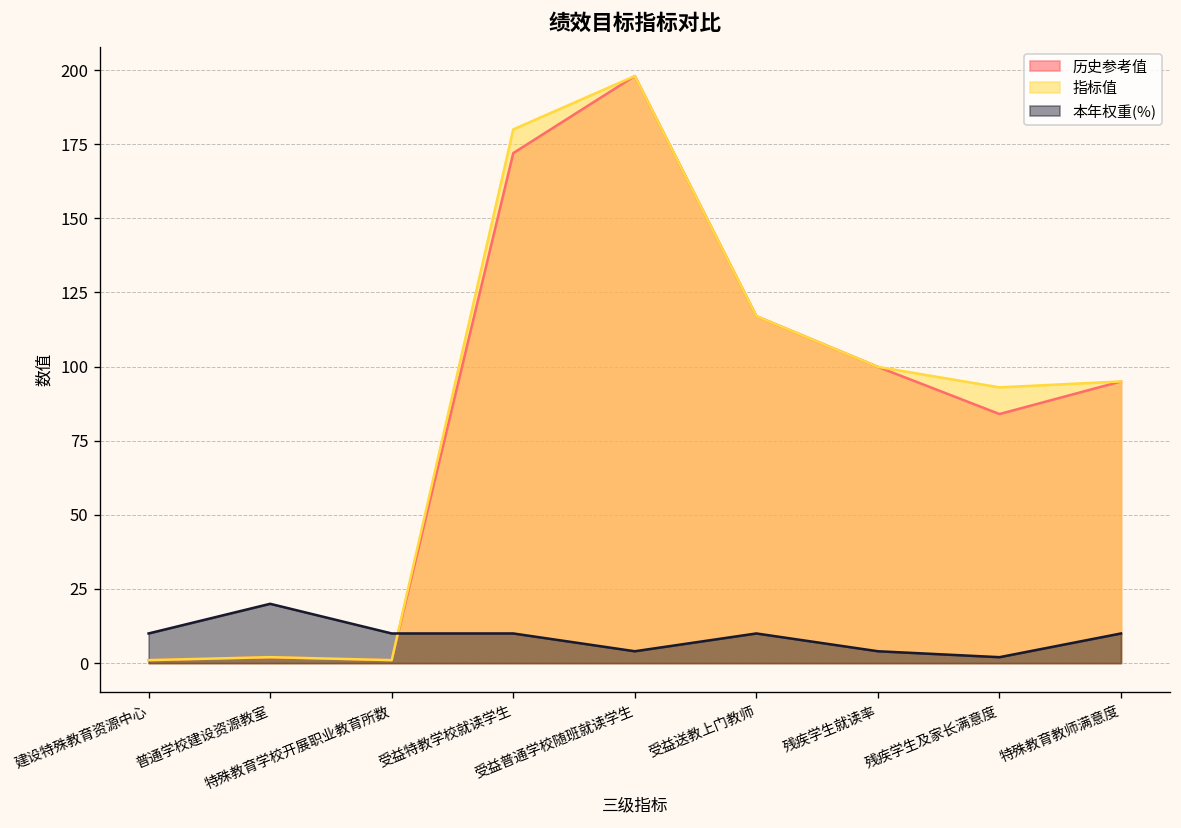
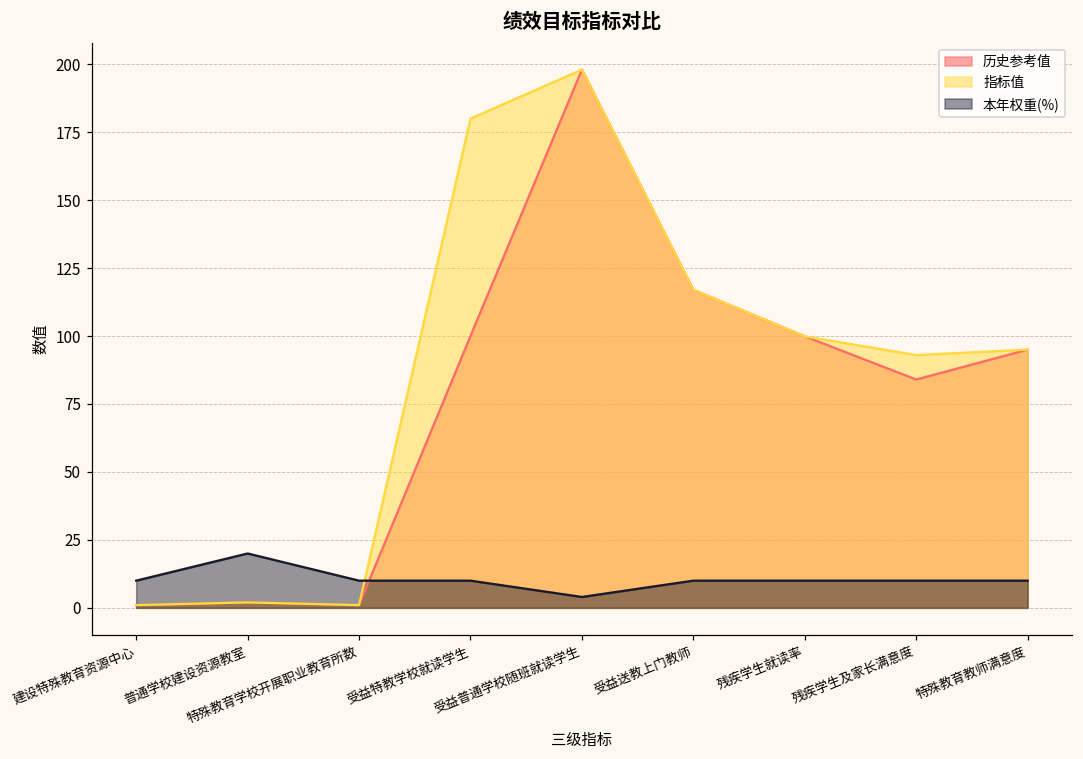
历史参考值, 受益特教学校就读学生: 172 -> 100
本年权重(%), 残疾学生就读率: 4 -> 10
本年权重(%), 残疾学生及家长满意度: 2 -> 10
